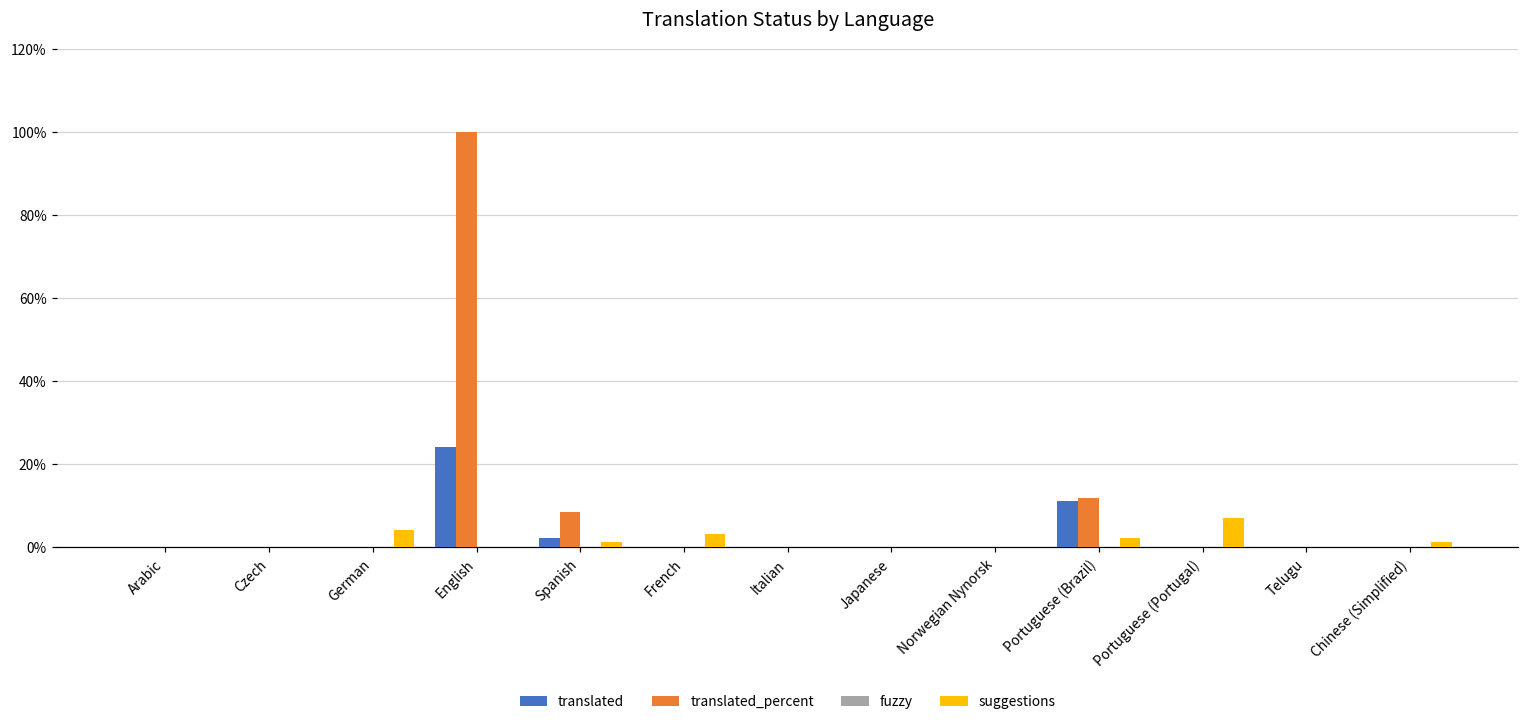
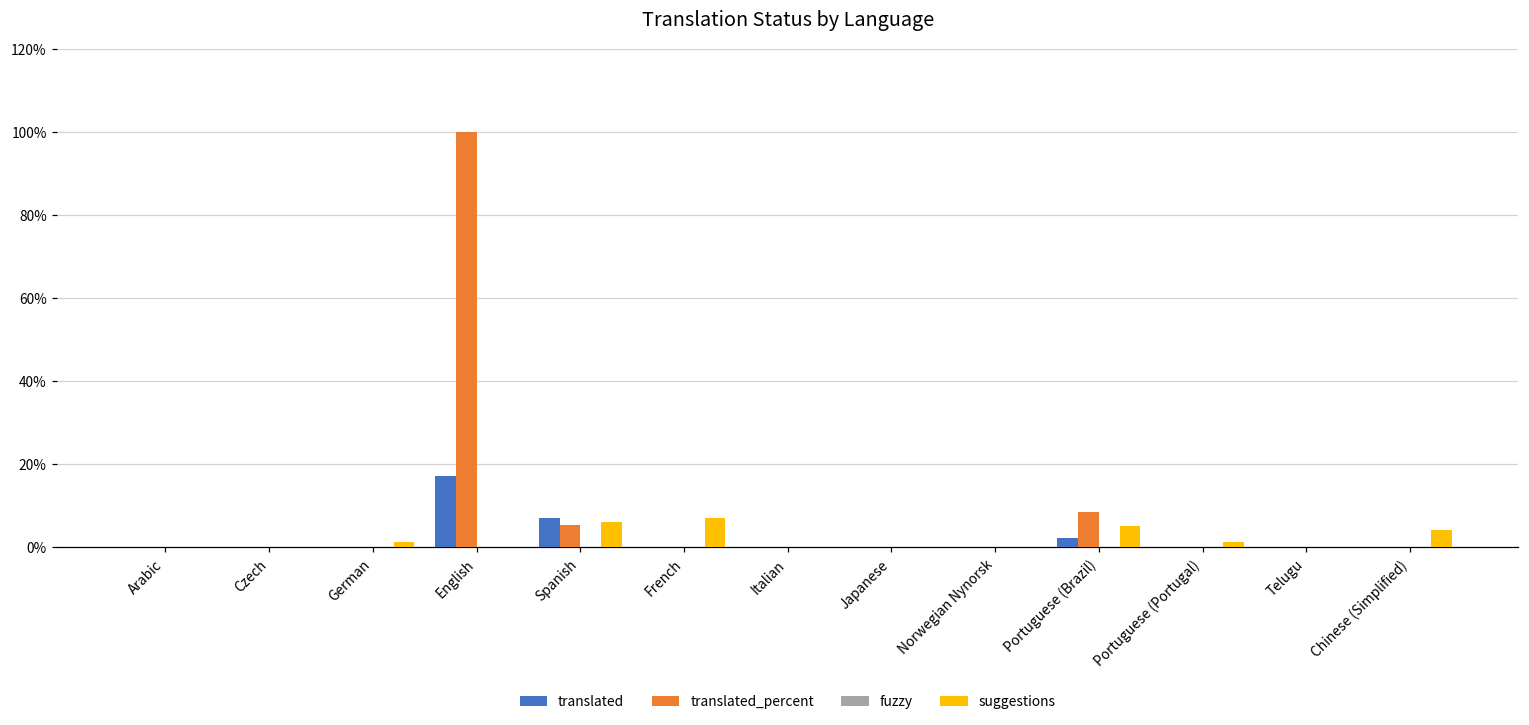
suggestions, German: 4% -> 1%
translated, English: 24% -> 17%
translated, Spanish: 2% -> 7%
translated_percent, Spanish: 8% -> 5%
suggestions, Spanish: 1% -> 6%
suggestions, French: 3% -> 7%
translated, Portuguese (Brazil): 11% -> 2%
translated_percent, Portuguese (Brazil): 12% -> 8%
suggestions, Portuguese (Brazil): 2% -> 5%
suggestions, Portuguese (Portugal): 7% -> 1%
suggestions, Chinese (Simplified): 1% -> 4%
